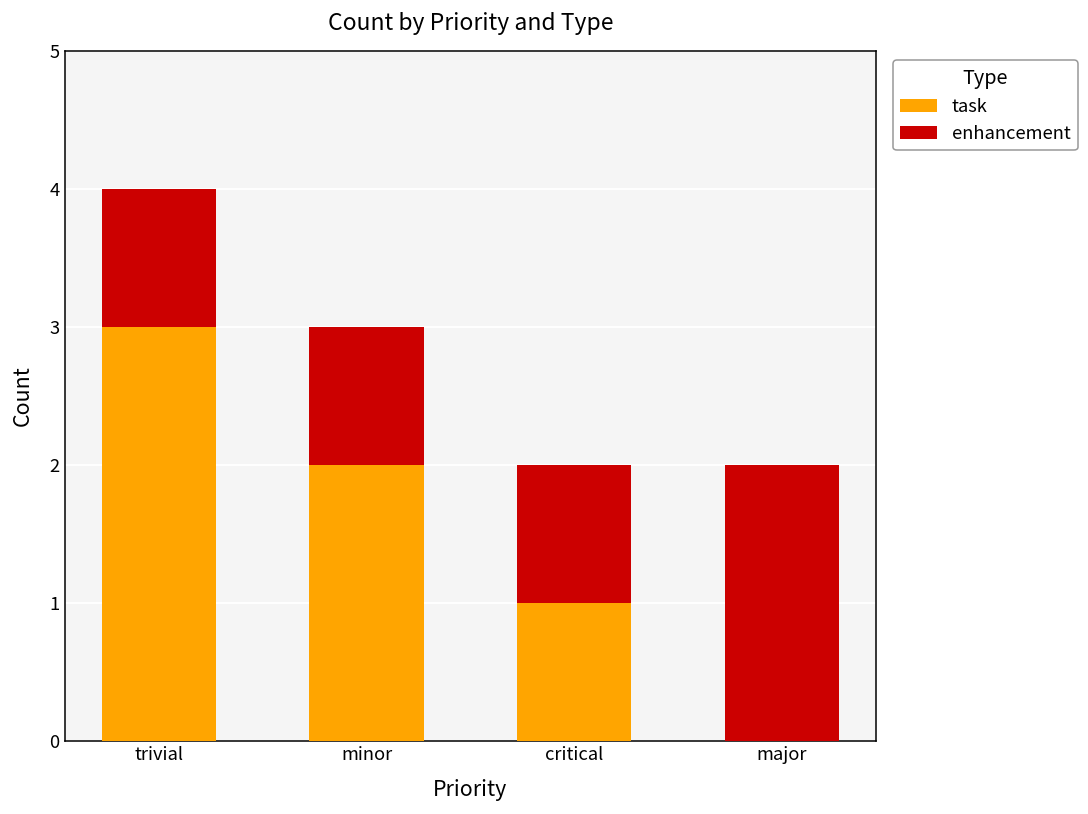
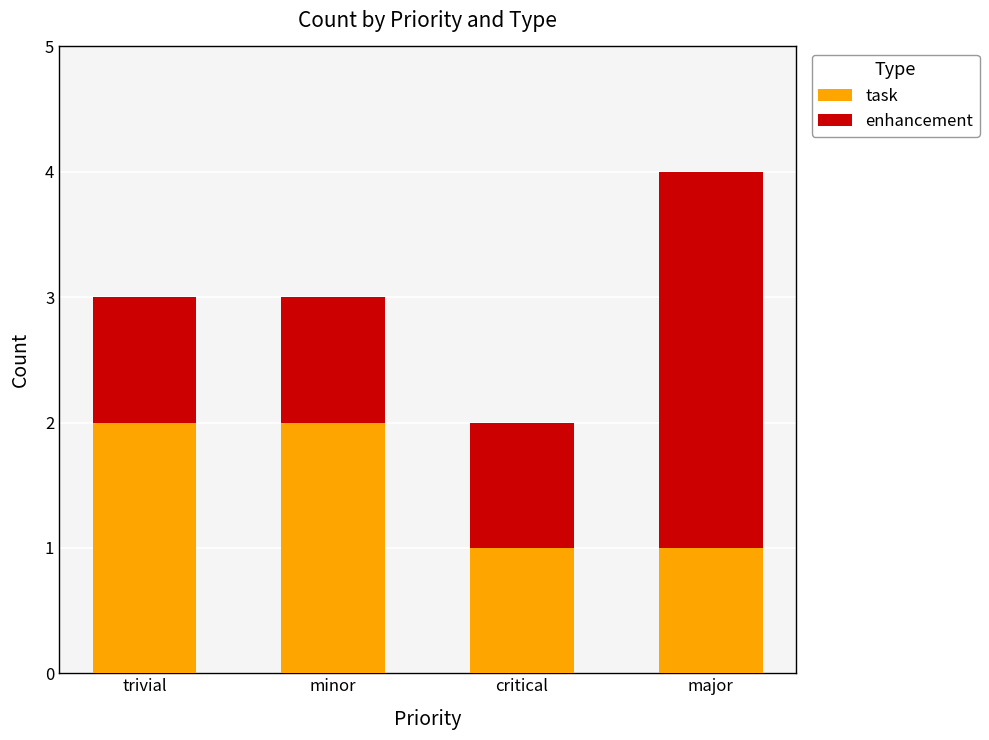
task, trivial: 3 -> 2
task, major: 0 -> 1
enhancement, major: 2 -> 3
